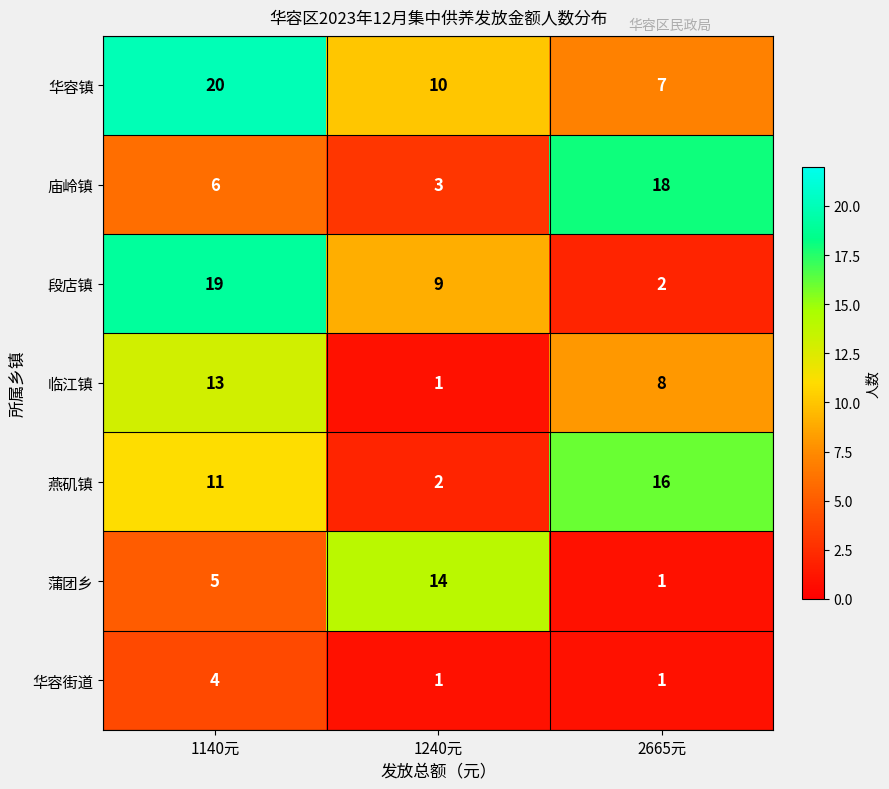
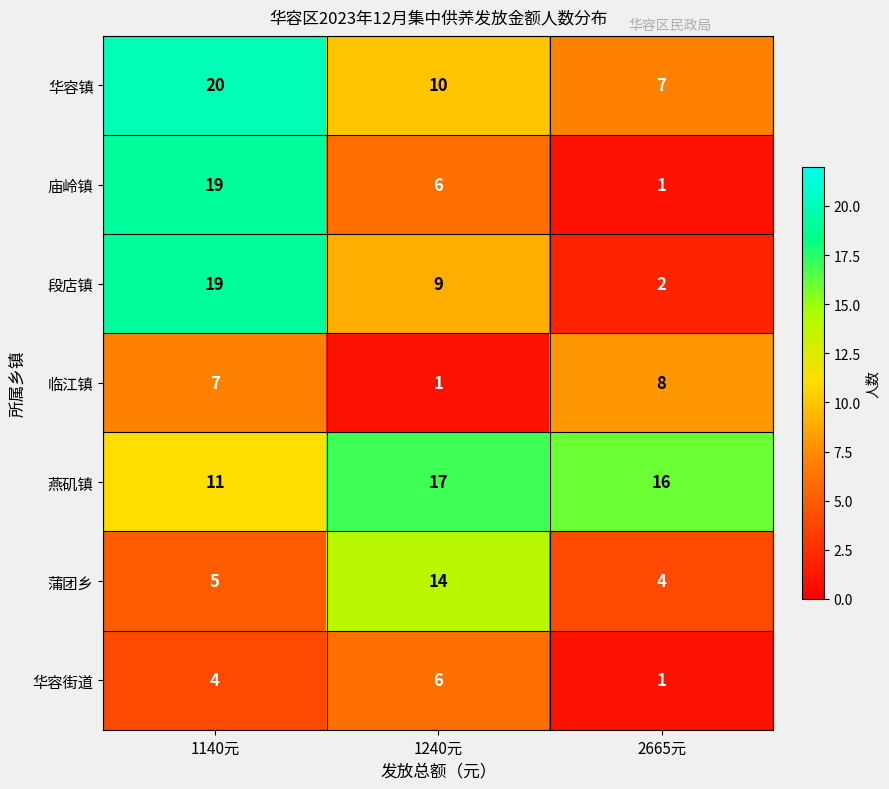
庙岭镇, 1140元: 6 -> 19
庙岭镇, 1240元: 3 -> 6
庙岭镇, 2665元: 18 -> 1
临江镇, 1140元: 13 -> 7
燕矶镇, 1240元: 2 -> 17
蒲团乡, 2665元: 1 -> 4
华容街道, 1240元: 1 -> 6
